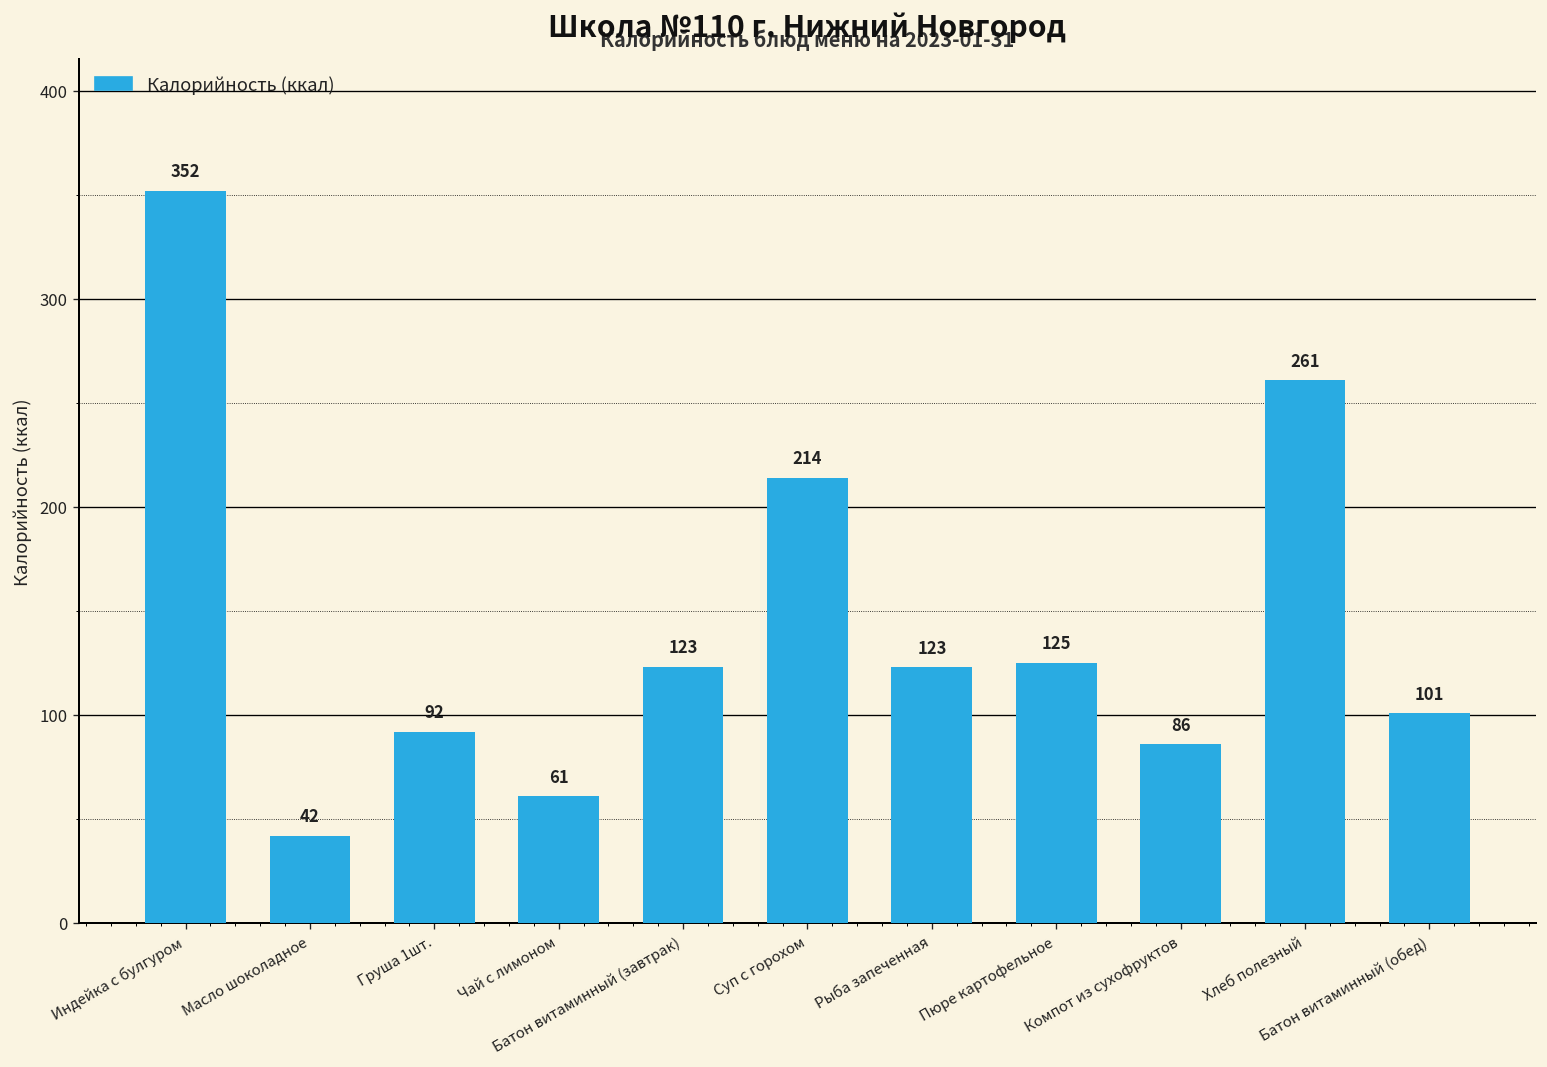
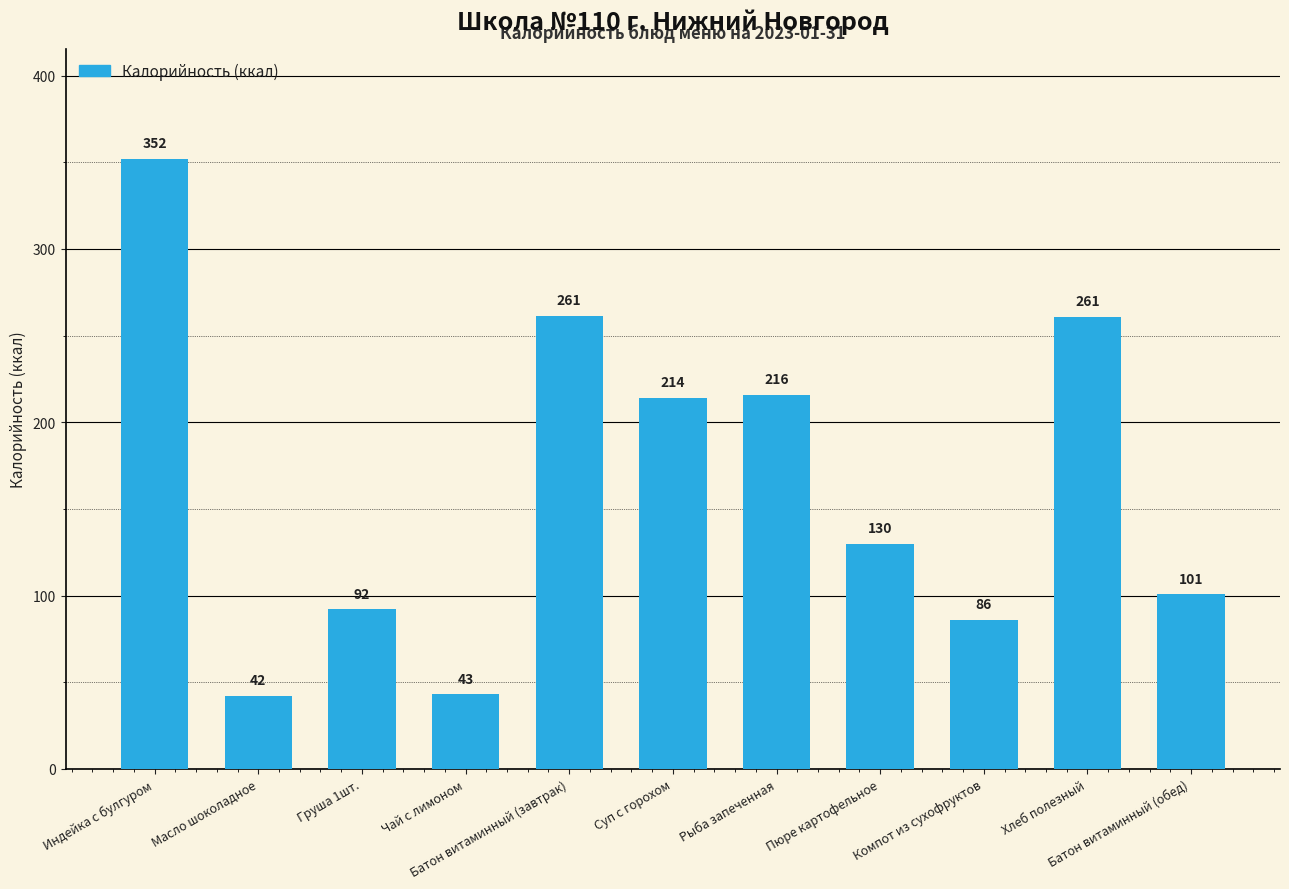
Чай с лимоном: 61 -> 43
Батон витаминный (завтрак): 123 -> 261
Рыба запеченная: 123 -> 216
Пюре картофельное: 125 -> 130
